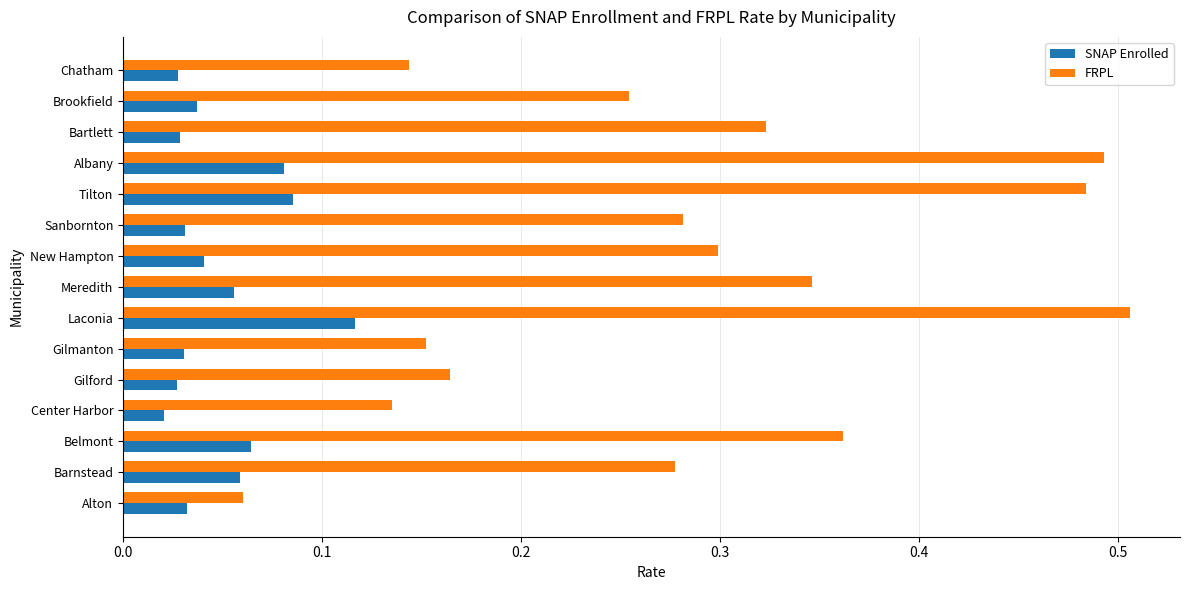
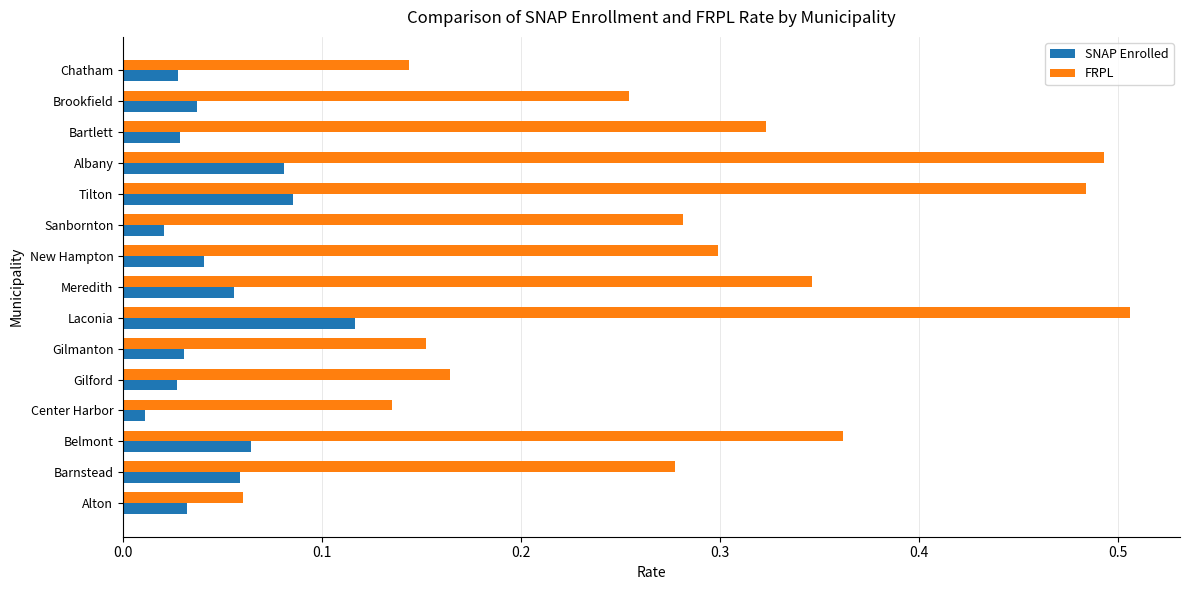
SNAP Enrolled, Sanbornton: 0.031 -> 0.021
SNAP Enrolled, Center Harbor: 0.020 -> 0.011
